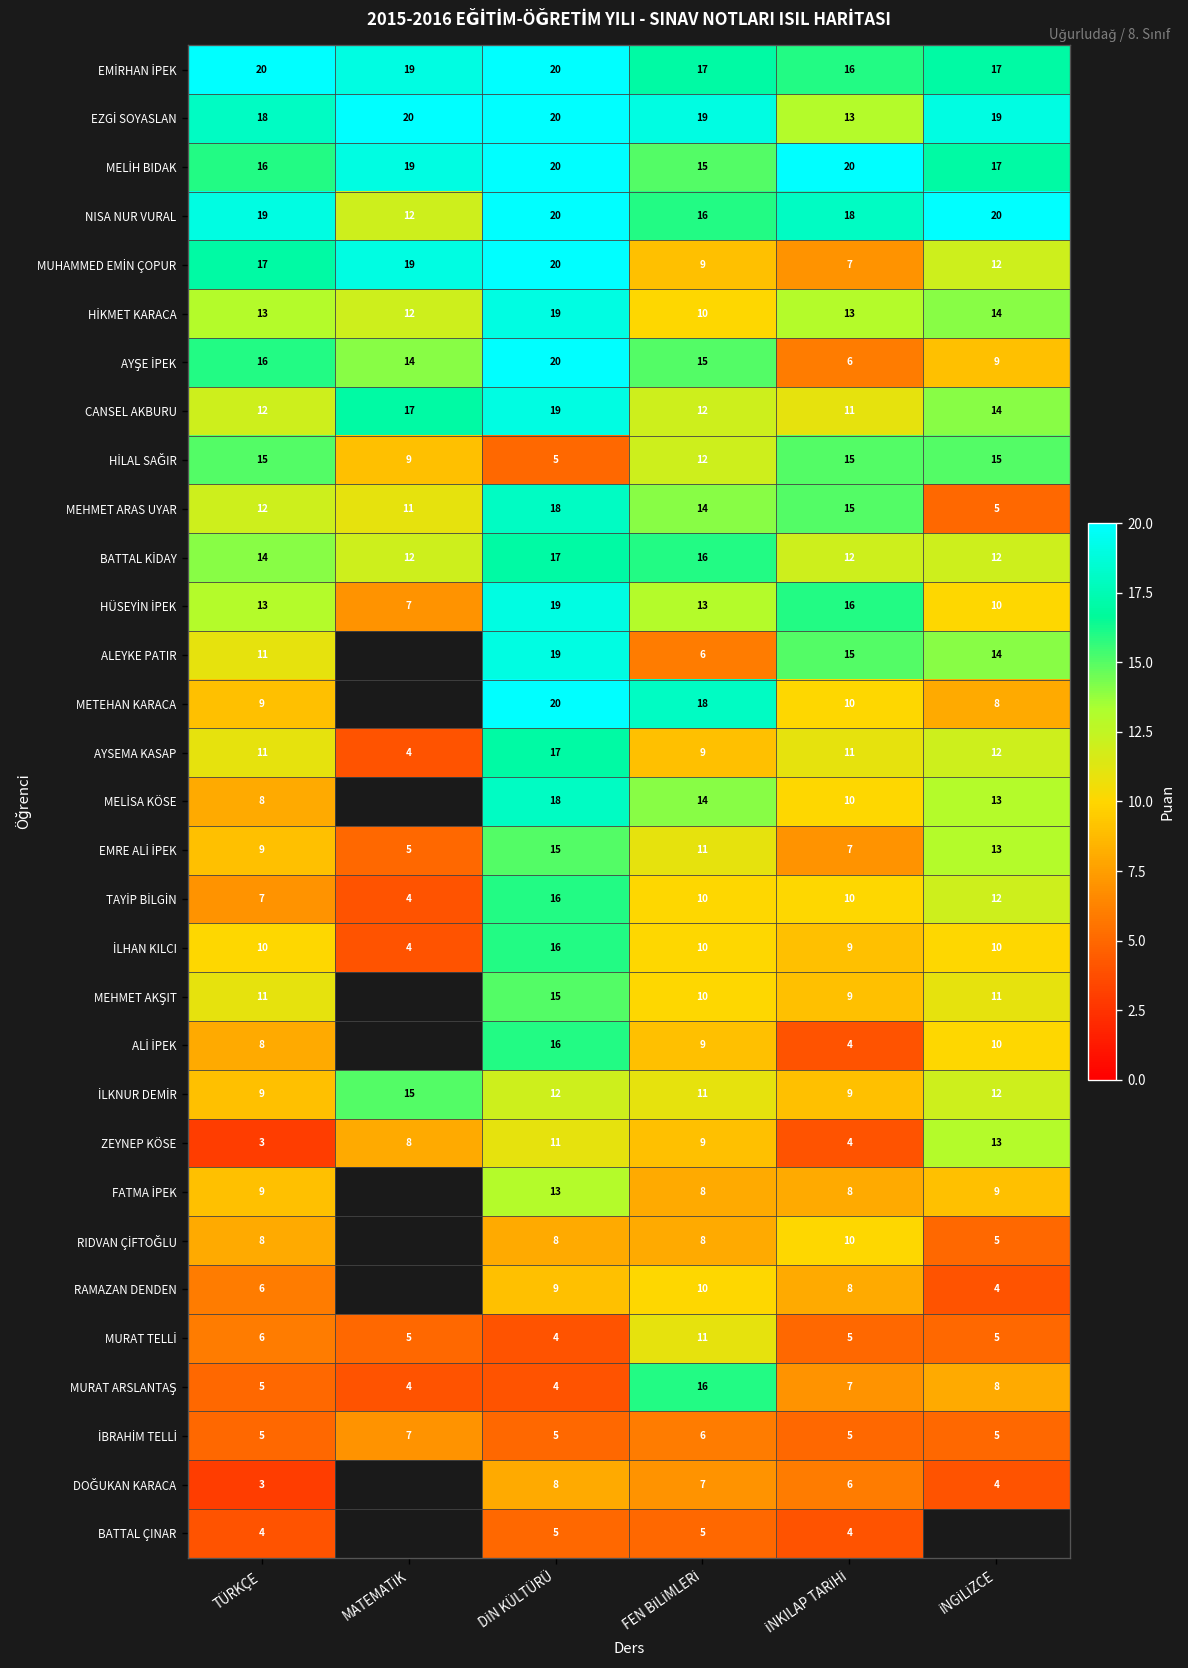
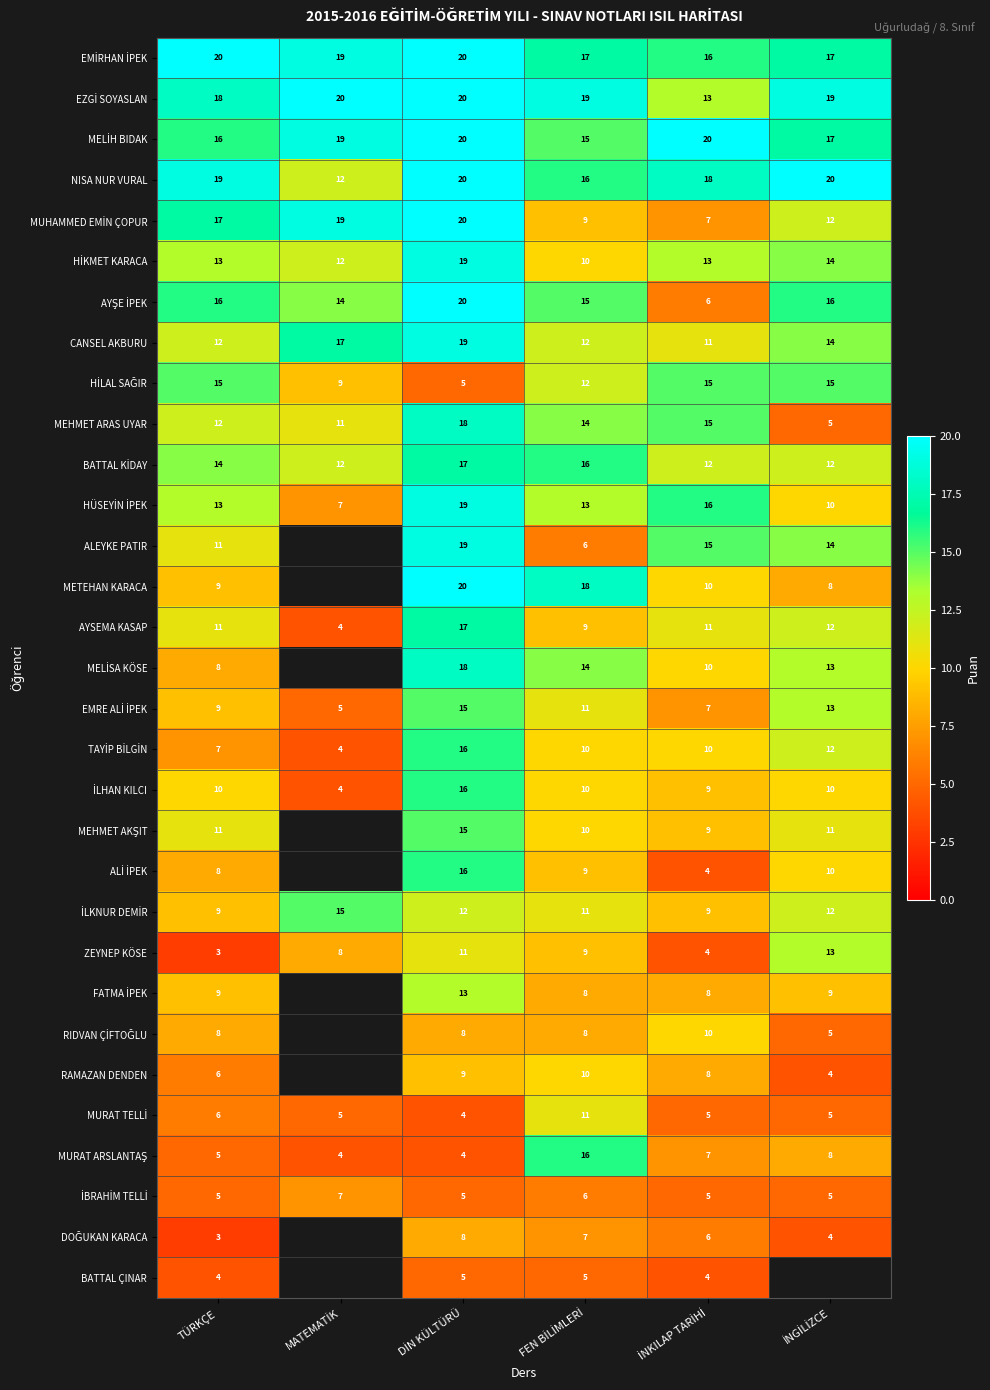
AYŞE İPEK, İNGİLİZCE: 9 -> 16
